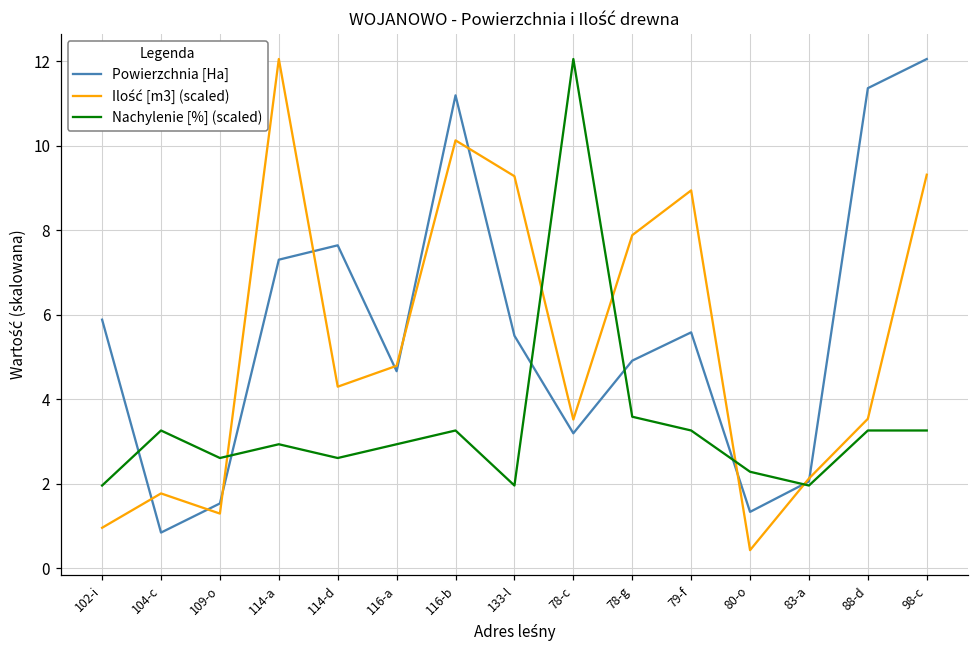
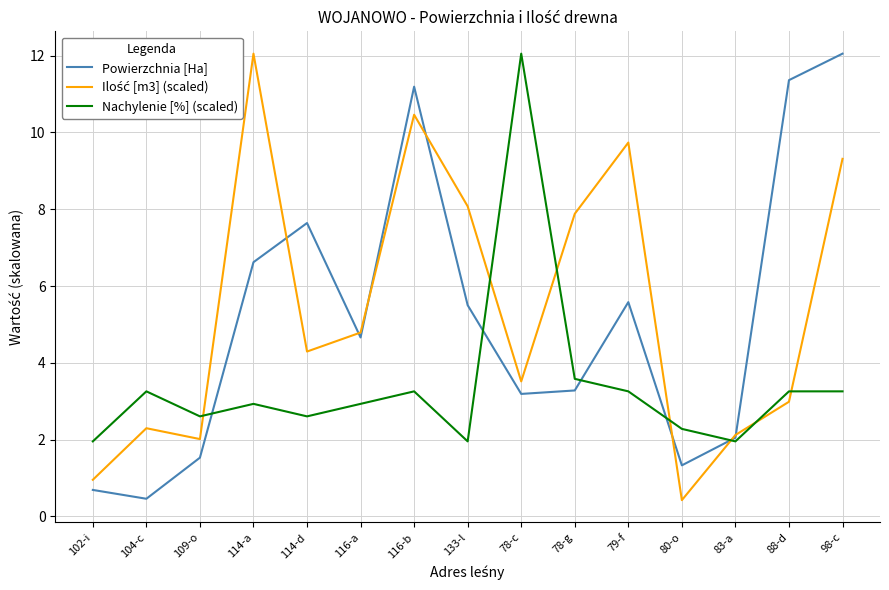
Powierzchnia [Ha], 102-i: 5.9 -> 0.7
Powierzchnia [Ha], 104-c: 0.8 -> 0.5
Ilość [m3] (scaled), 104-c: 1.8 -> 2.3
Ilość [m3] (scaled), 109-o: 1.3 -> 2.0
Powierzchnia [Ha], 114-a: 7.3 -> 6.6
Ilość [m3] (scaled), 116-b: 10.1 -> 10.5
Ilość [m3] (scaled), 133-l: 9.3 -> 8.1
Powierzchnia [Ha], 78-g: 4.9 -> 3.3
Ilość [m3] (scaled), 79-f: 8.9 -> 9.7
Ilość [m3] (scaled), 88-d: 3.5 -> 3.0
